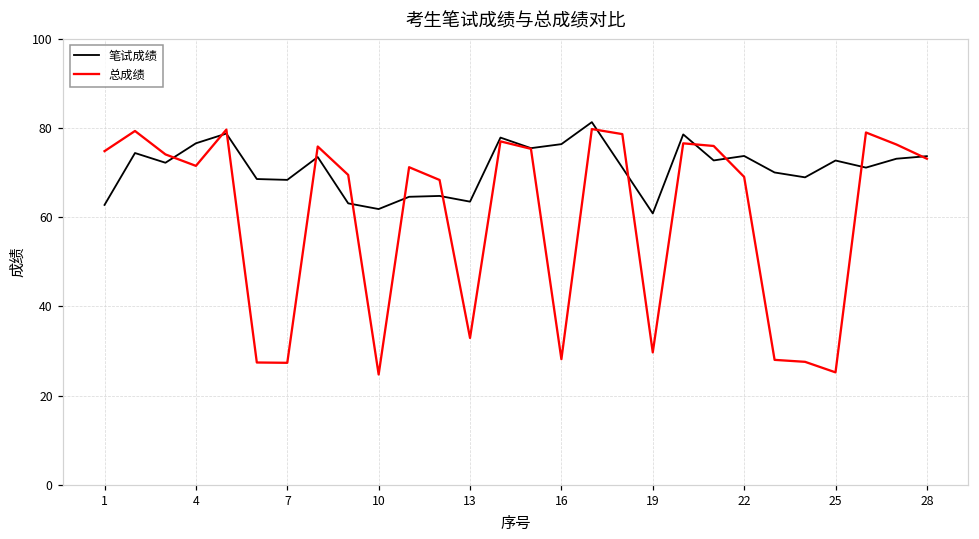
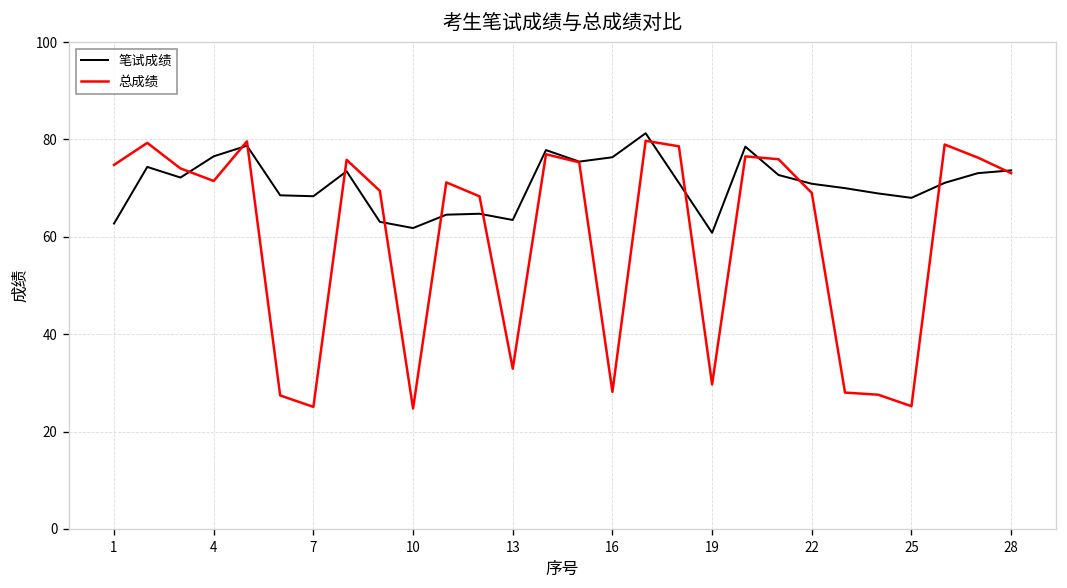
总成绩, 7: 27 -> 25
笔试成绩, 22: 74 -> 71
笔试成绩, 25: 73 -> 68
